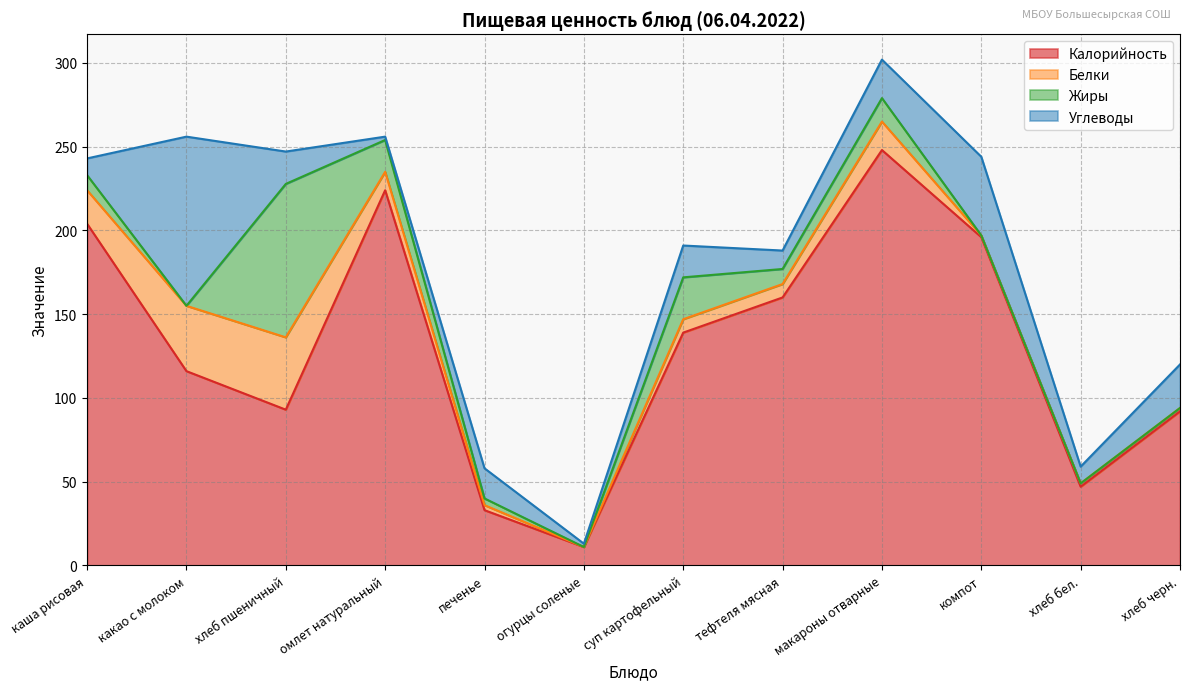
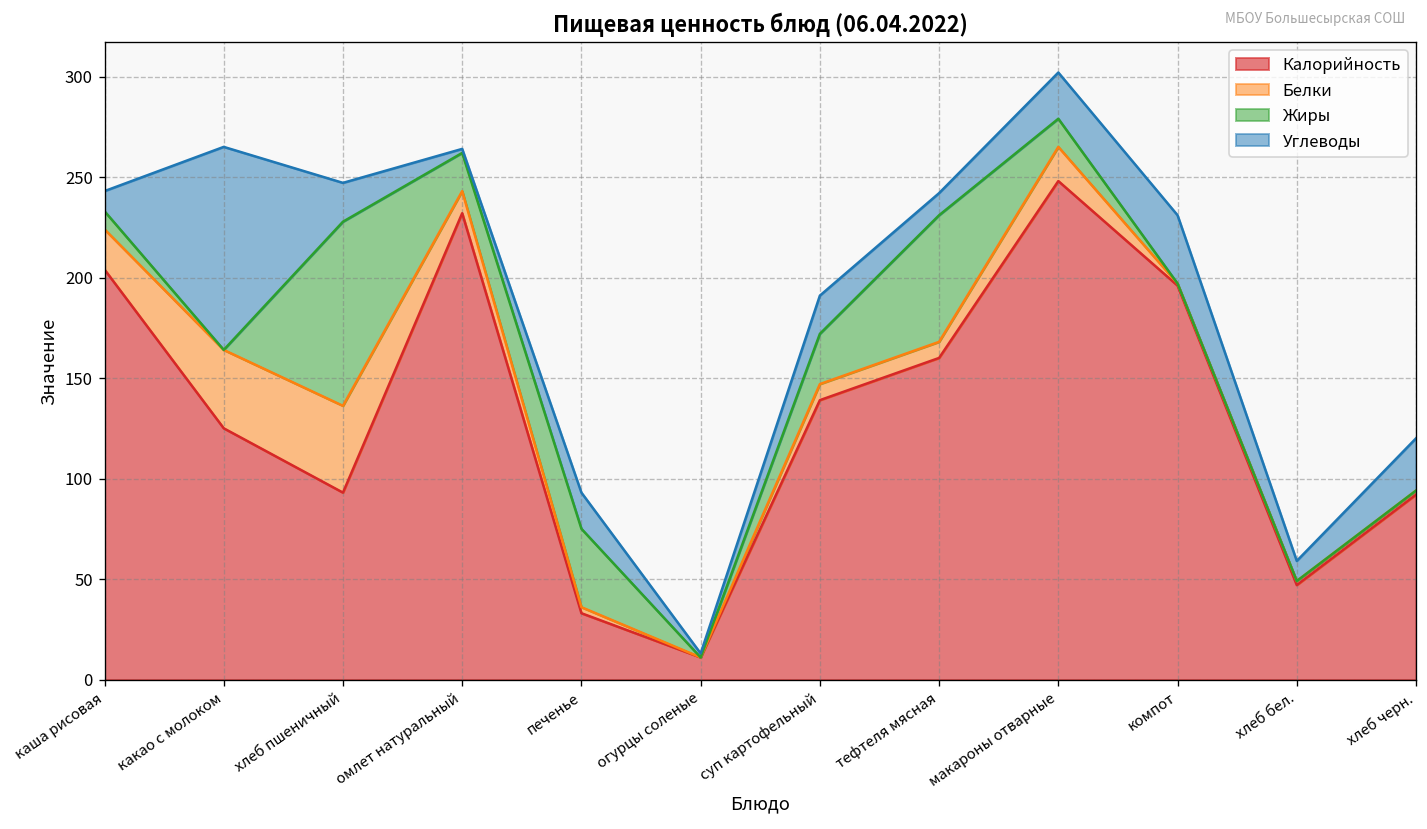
Калорийность, какао с молоком: 116 -> 125
Калорийность, омлет натуральный: 224 -> 232
Жиры, печенье: 4 -> 39
Жиры, тефтеля мясная: 9 -> 63
Углеводы, компот: 47 -> 34
